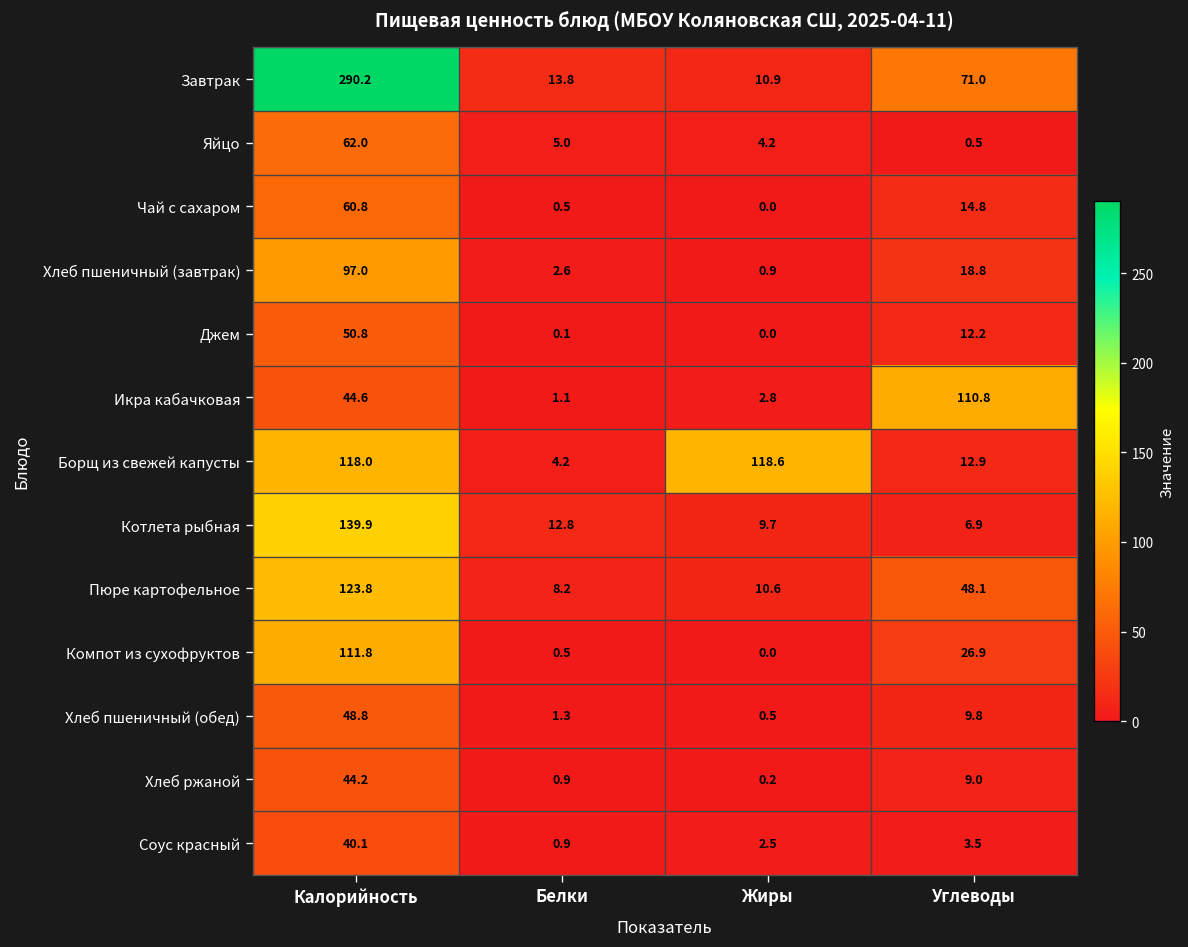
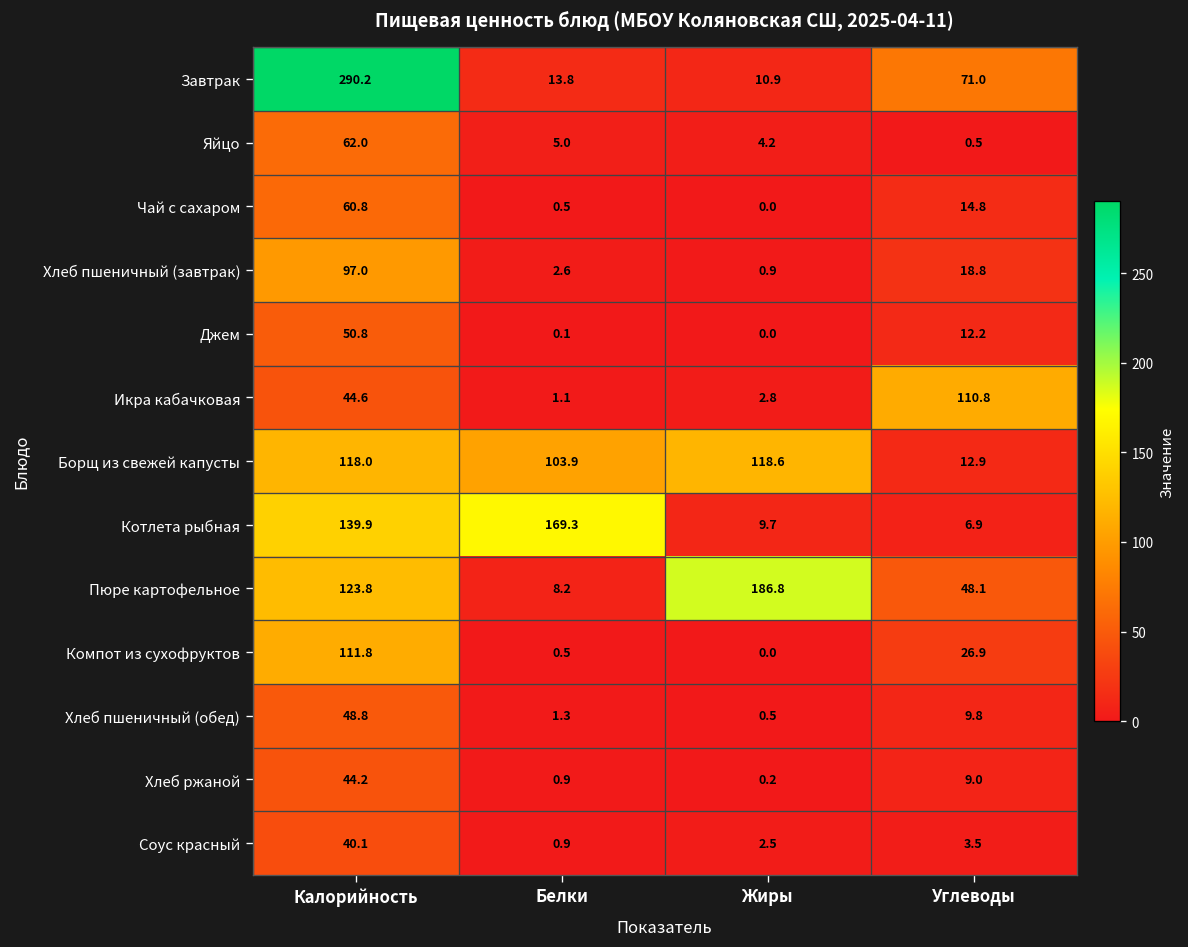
Борщ из свежей капусты, Белки: 4.2 -> 103.9
Котлета рыбная, Белки: 12.8 -> 169.3
Пюре картофельное, Жиры: 10.6 -> 186.8
